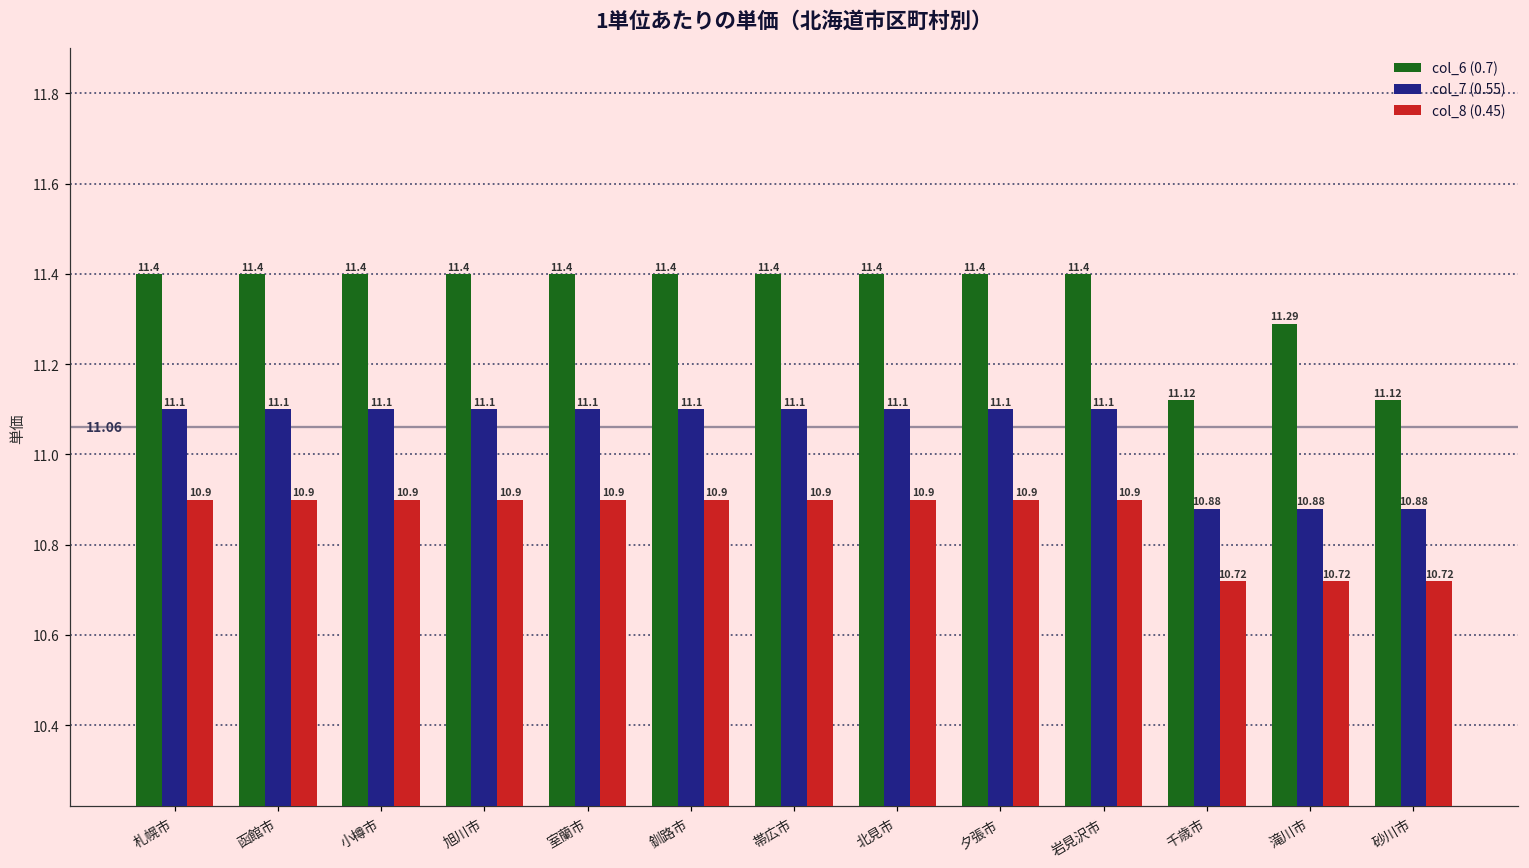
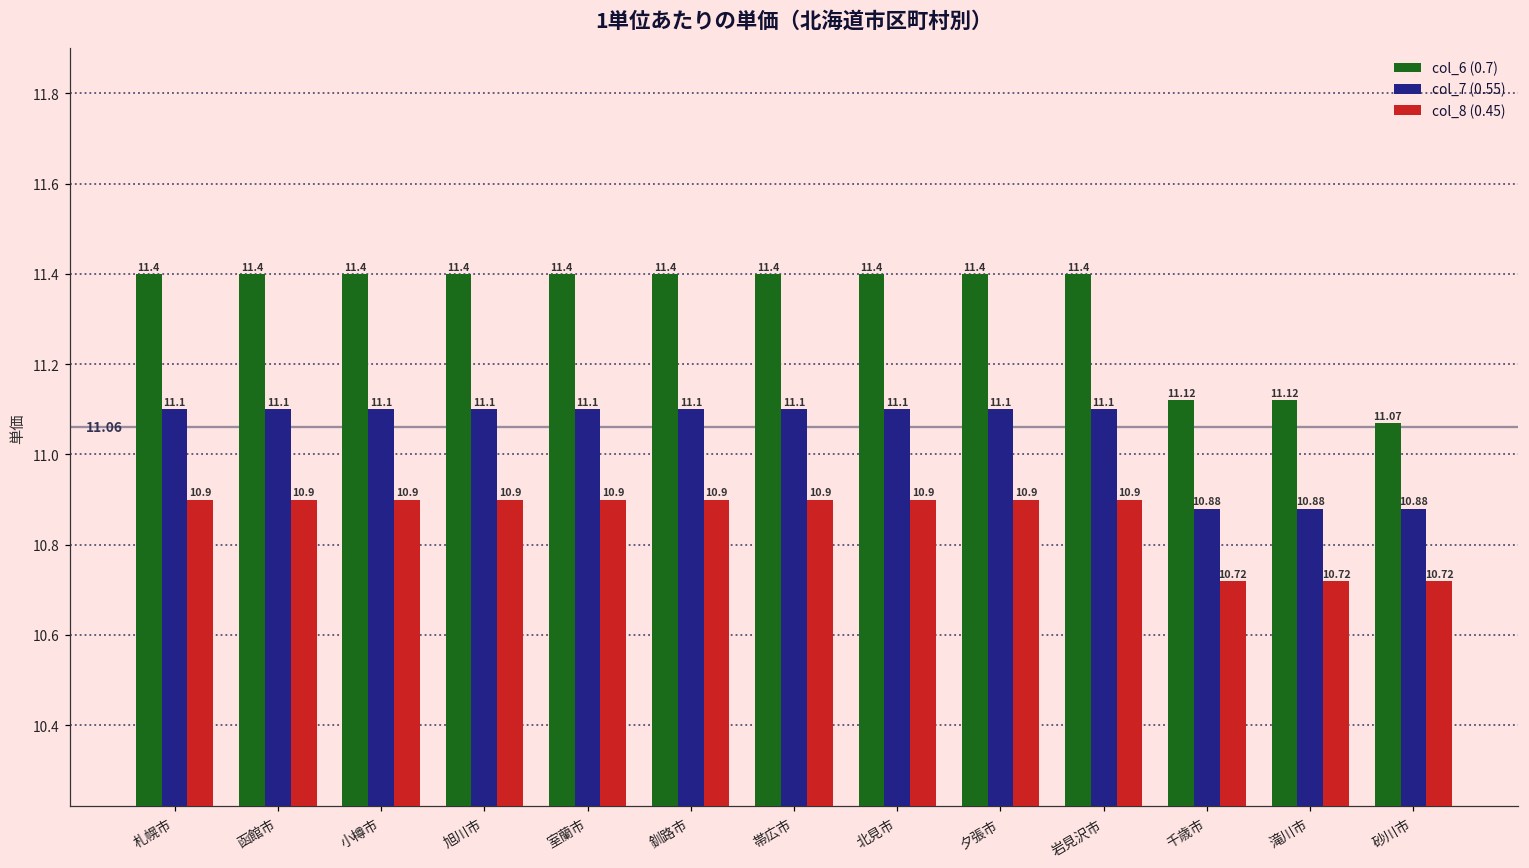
col_6 (0.7), 滝川市: 11.29 -> 11.12
col_6 (0.7), 砂川市: 11.12 -> 11.07
